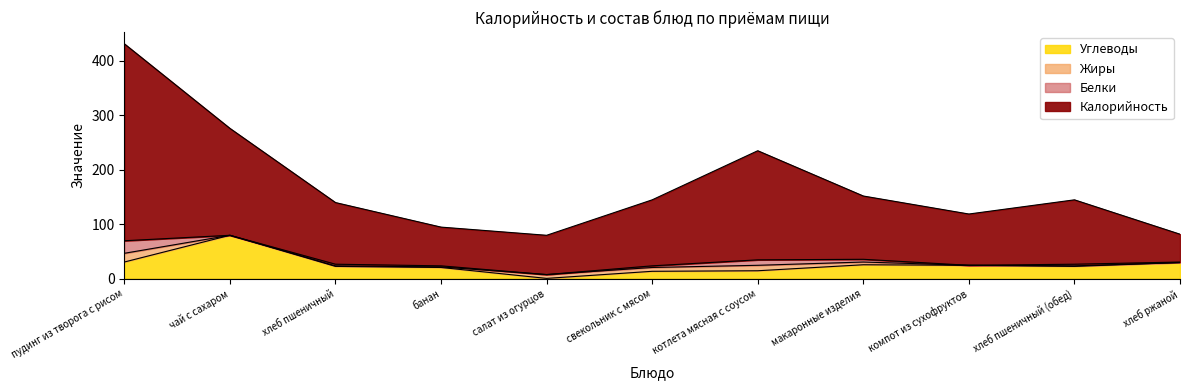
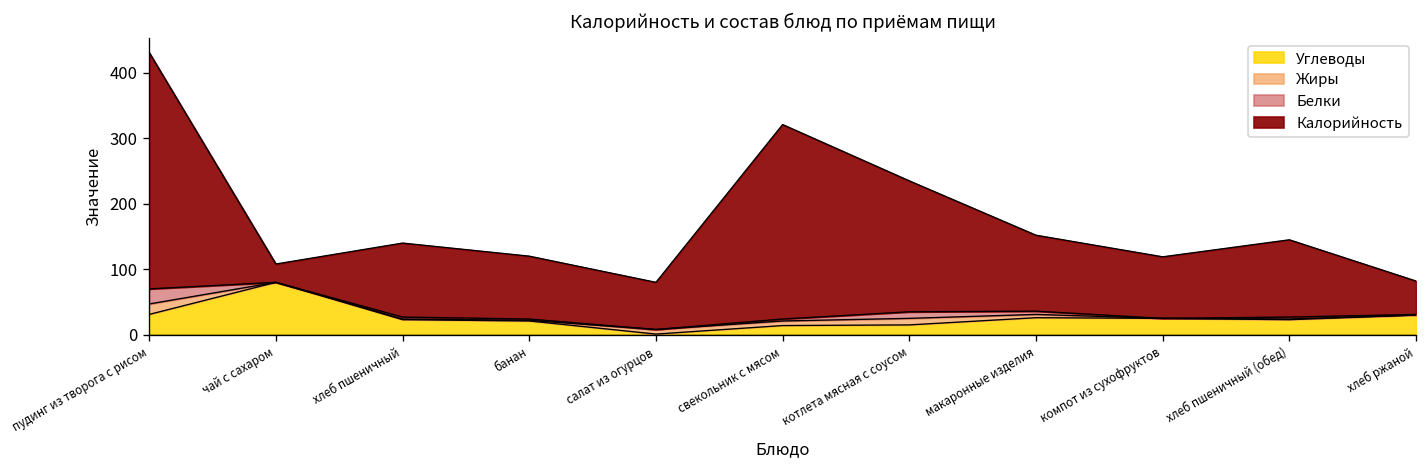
Калорийность, чай с сахаром: 200 -> 30
Калорийность, банан: 70 -> 100
Калорийность, свекольник с мясом: 120 -> 300
